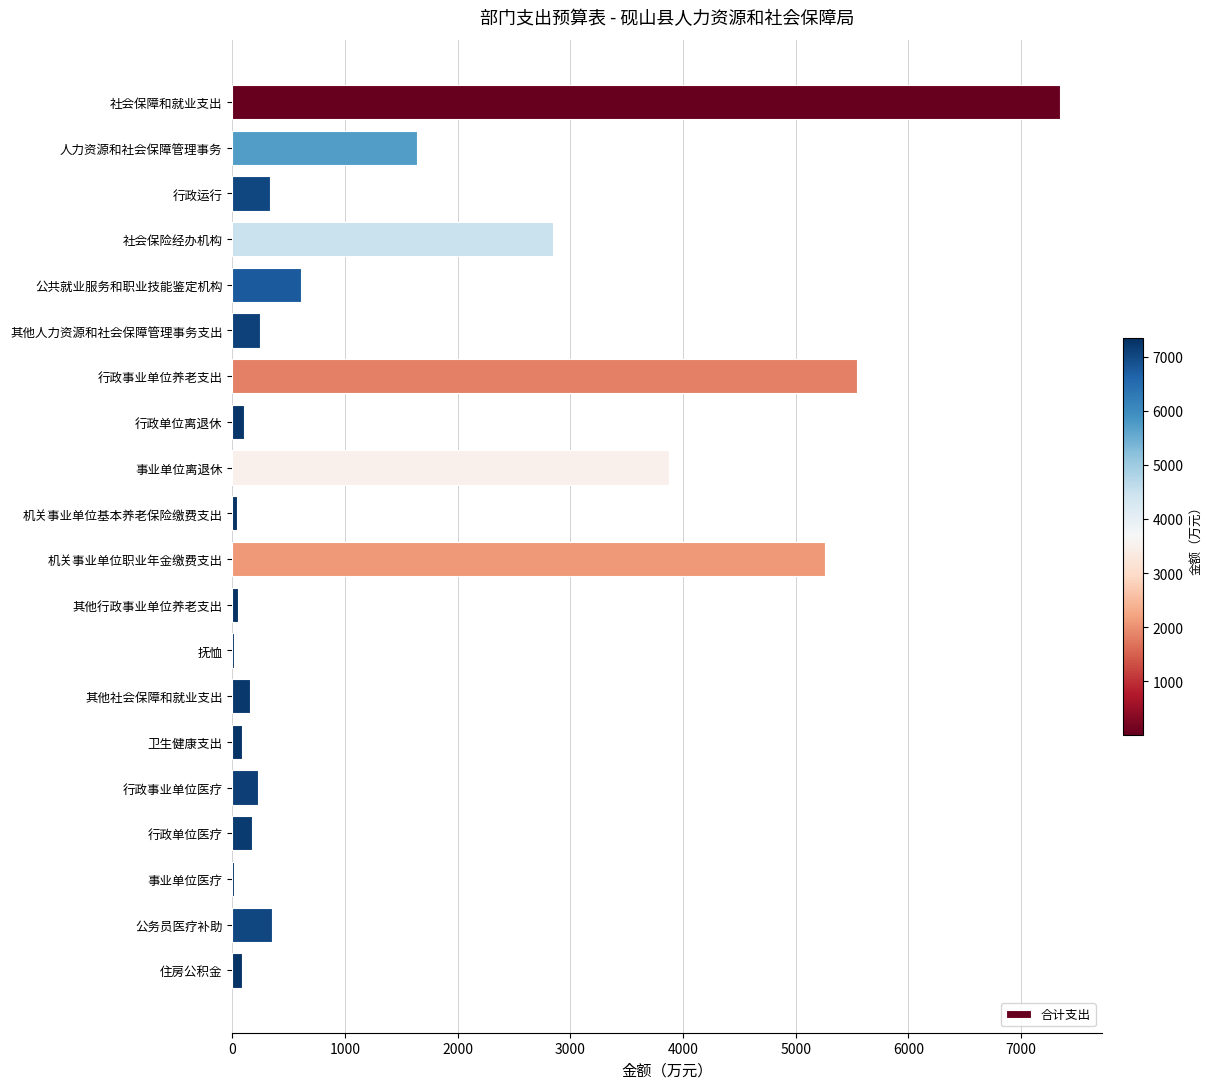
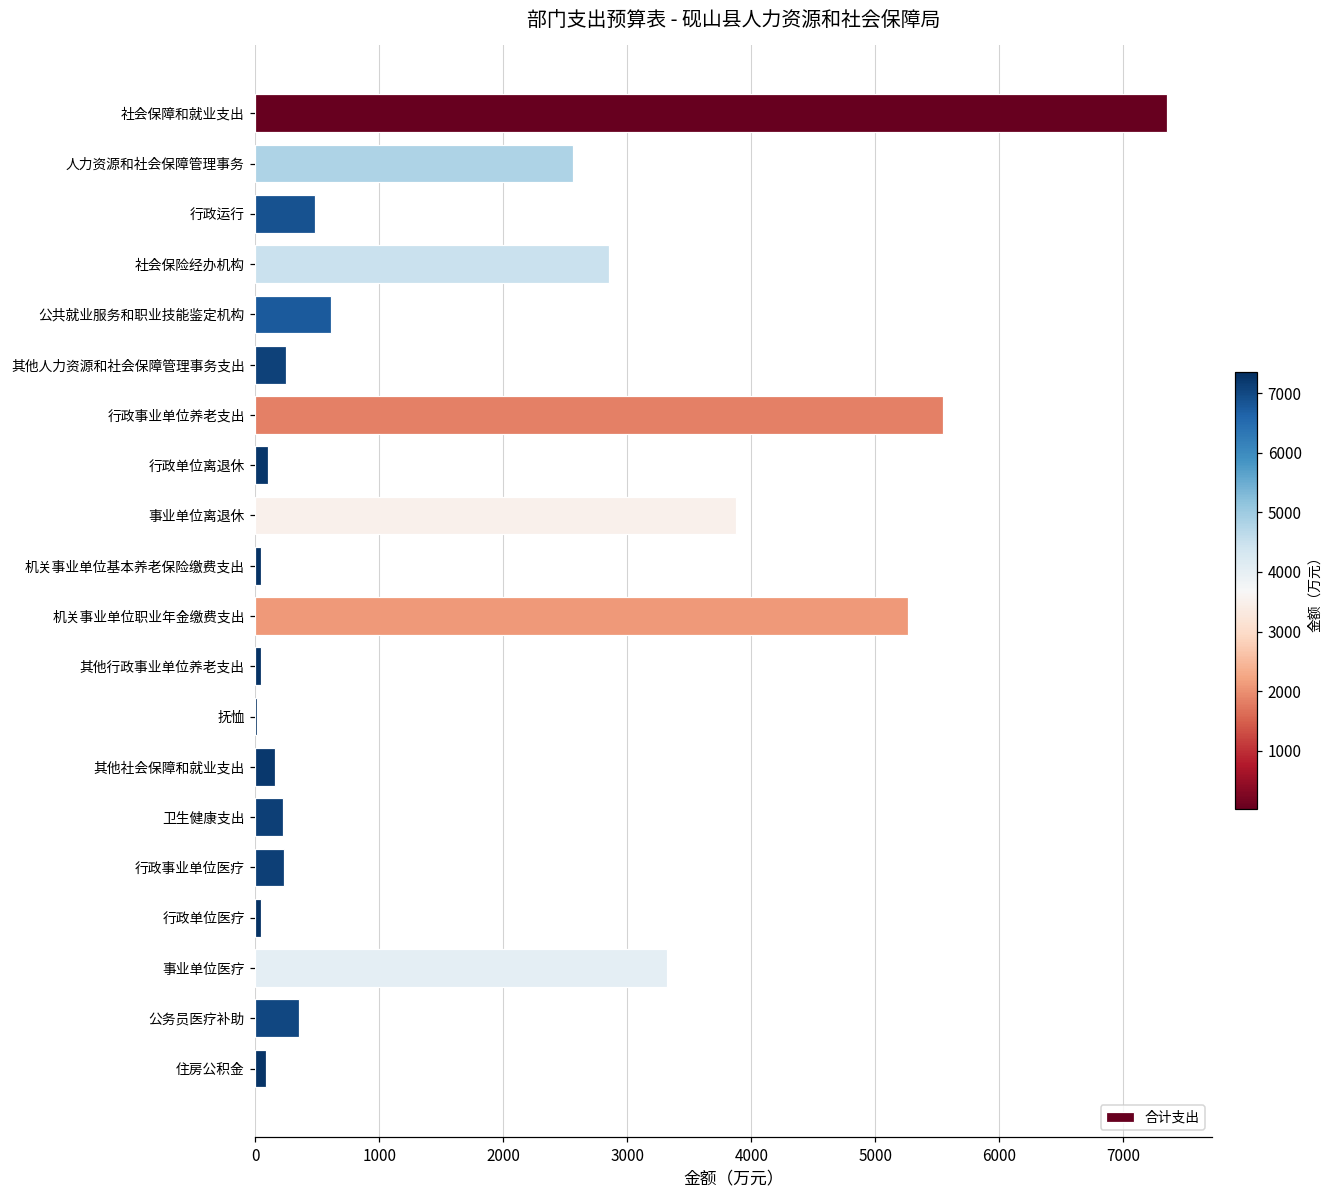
人力资源和社会保障管理事务: 1640 -> 2560
行政运行: 340 -> 480
卫生健康支出: 90 -> 220
行政单位医疗: 180 -> 50
事业单位医疗: 20 -> 3320
